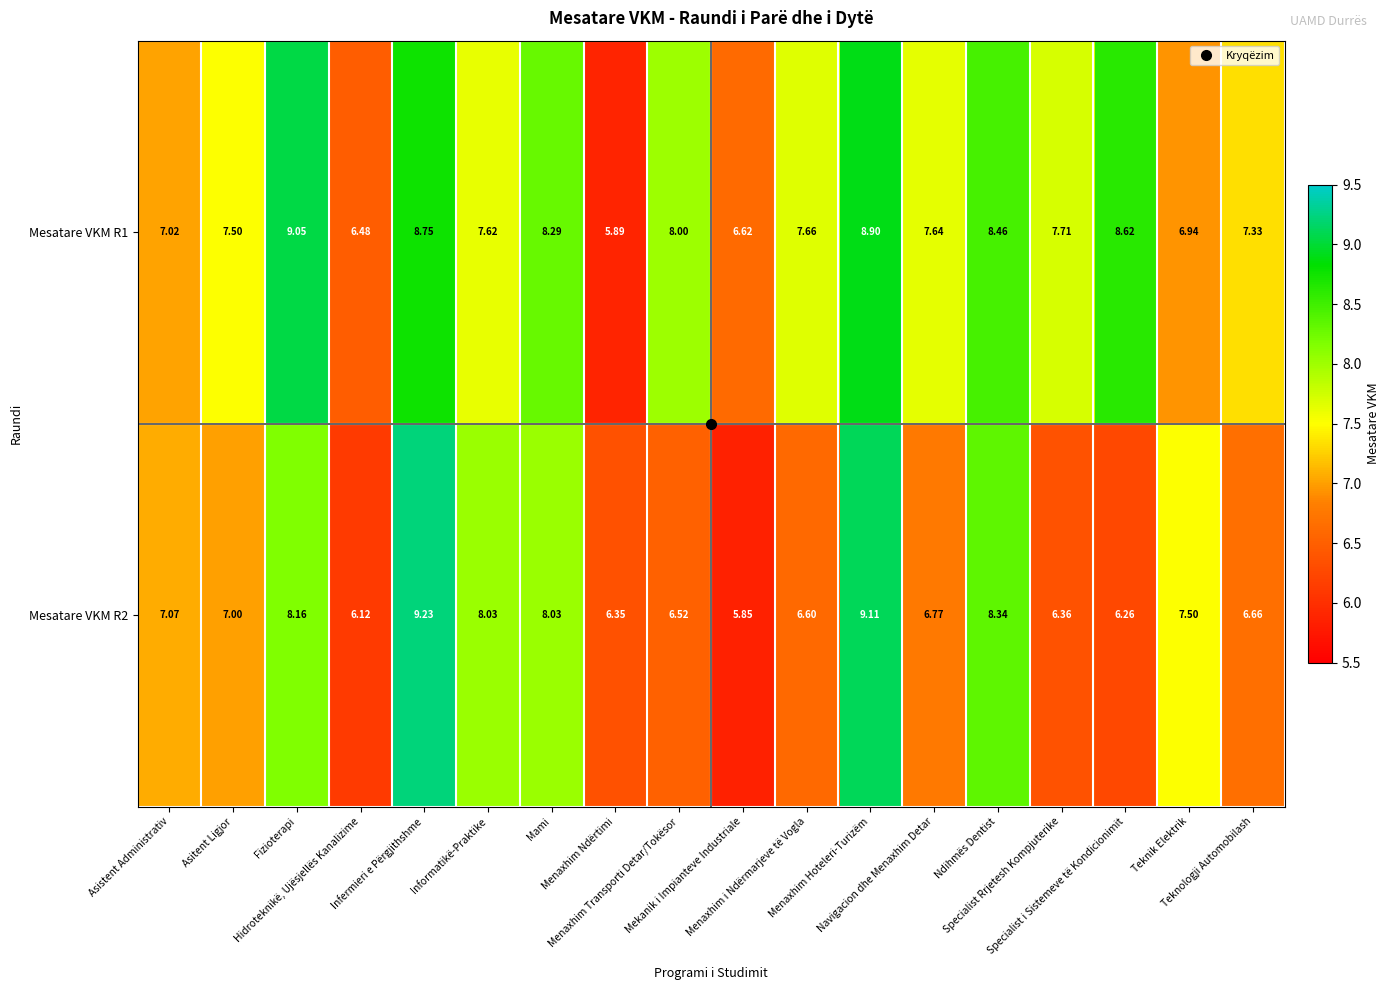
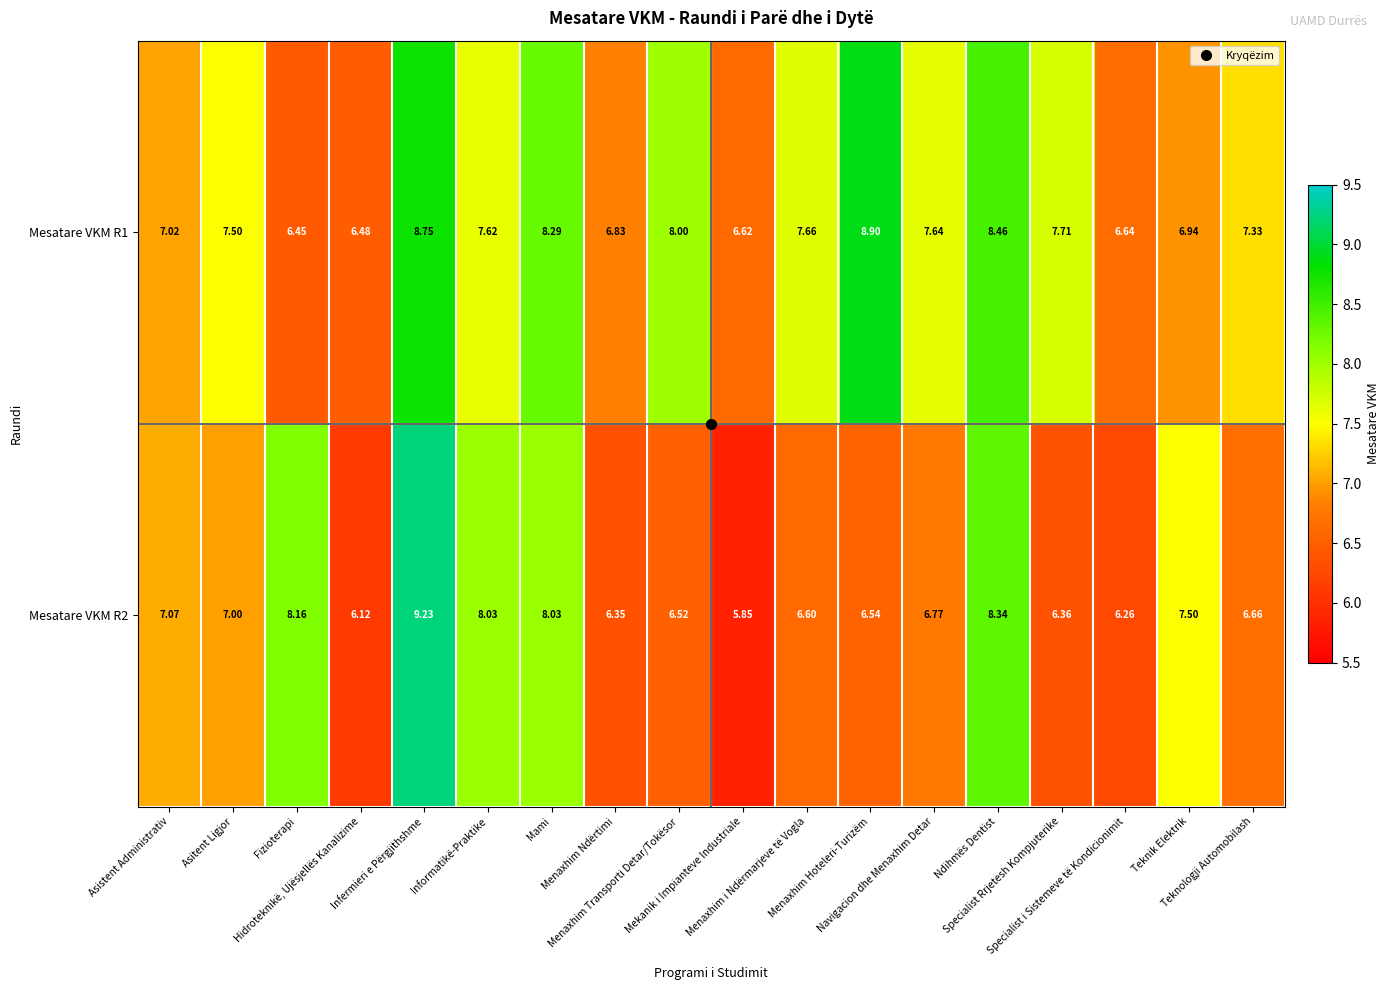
Mesatare VKM R1, Fizioterapi: 9.05 -> 6.45
Mesatare VKM R1, Menaxhim Ndërtimi: 5.89 -> 6.83
Mesatare VKM R1, Specialist i Sistemeve të Kondicionimit: 8.62 -> 6.64
Mesatare VKM R2, Menaxhim Hoteleri-Turizëm: 9.11 -> 6.54
